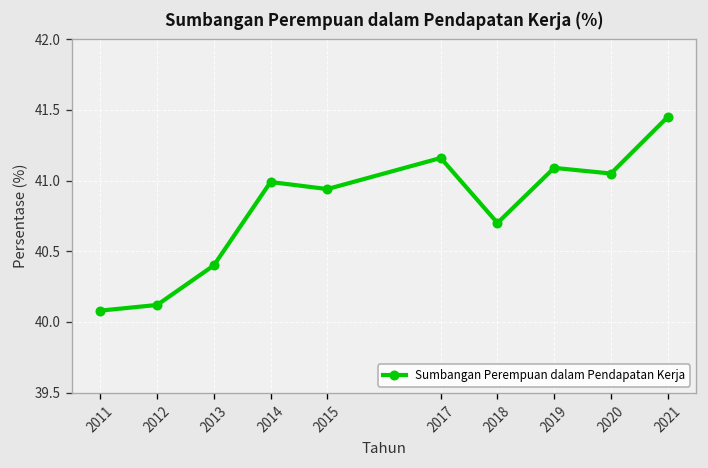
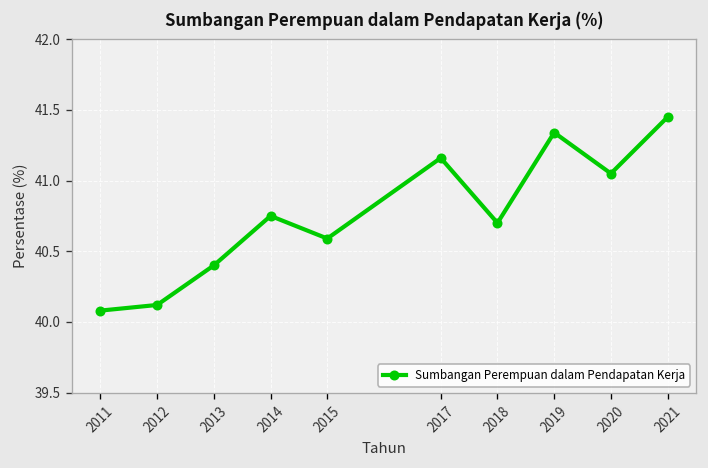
2014: 40.99 -> 40.75
2015: 40.94 -> 40.59
2019: 41.09 -> 41.34
